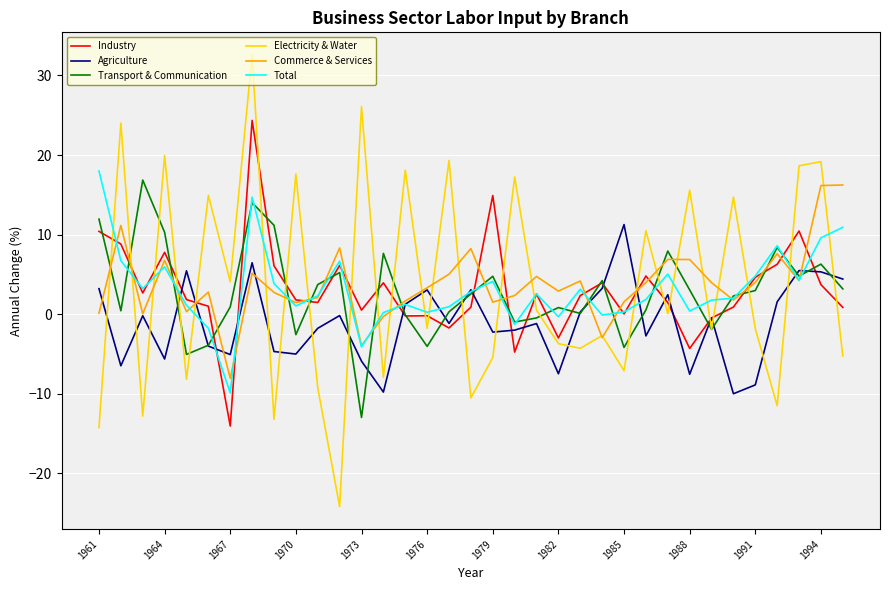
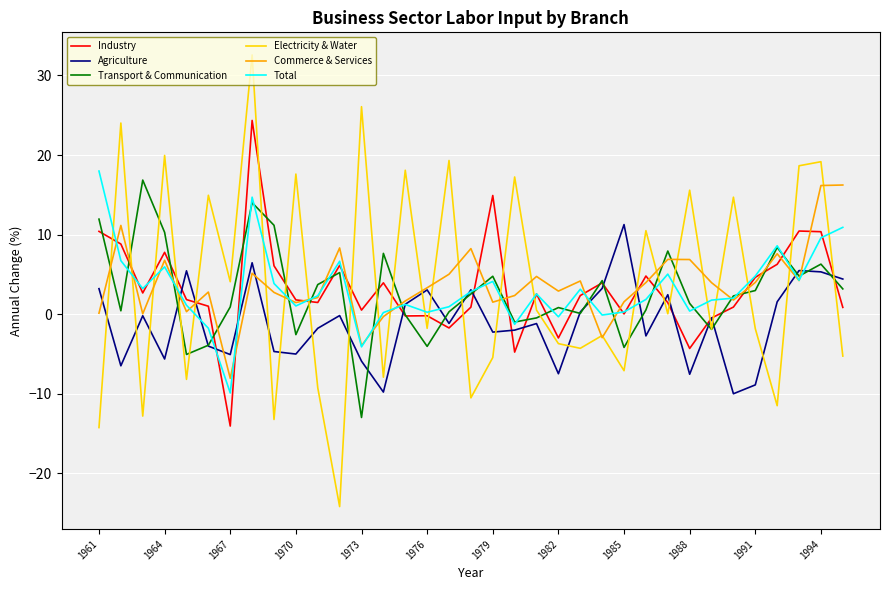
Transport & Communication, 1988: 3 -> 1
Industry, 1994: 4 -> 10
